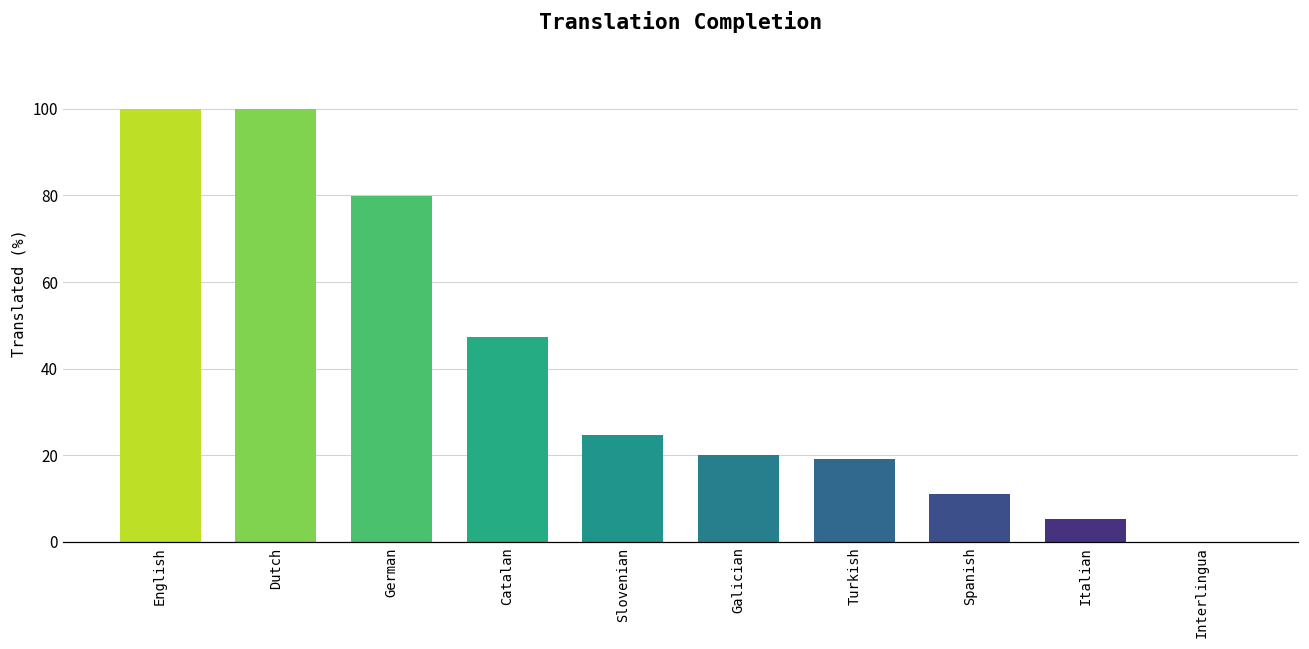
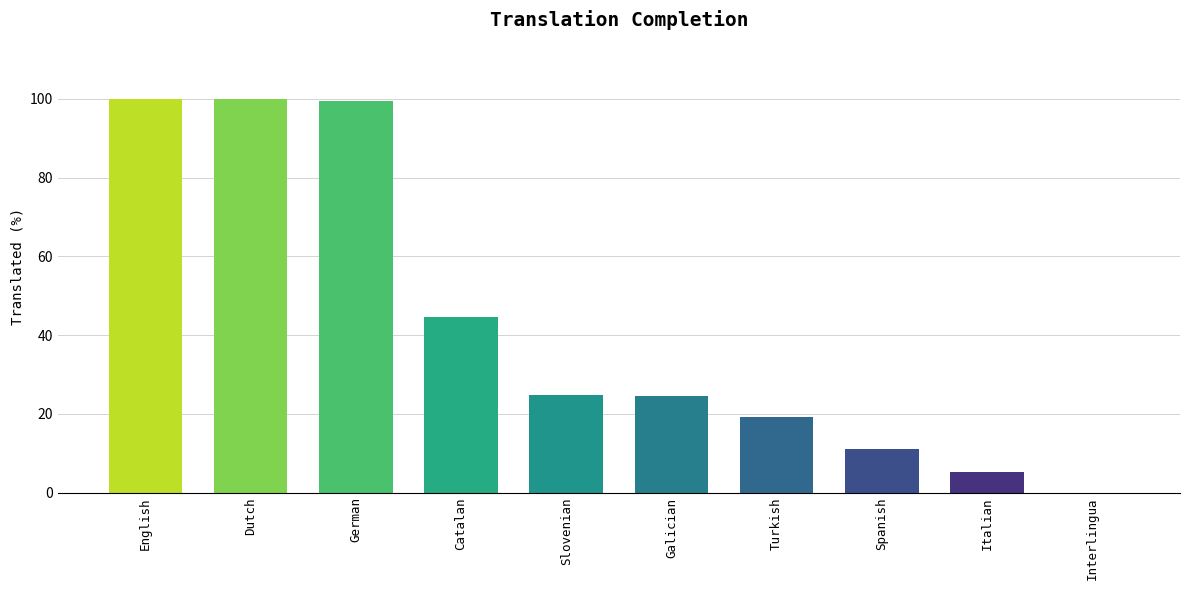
German: 80 -> 99
Catalan: 47 -> 45
Galician: 20 -> 25
